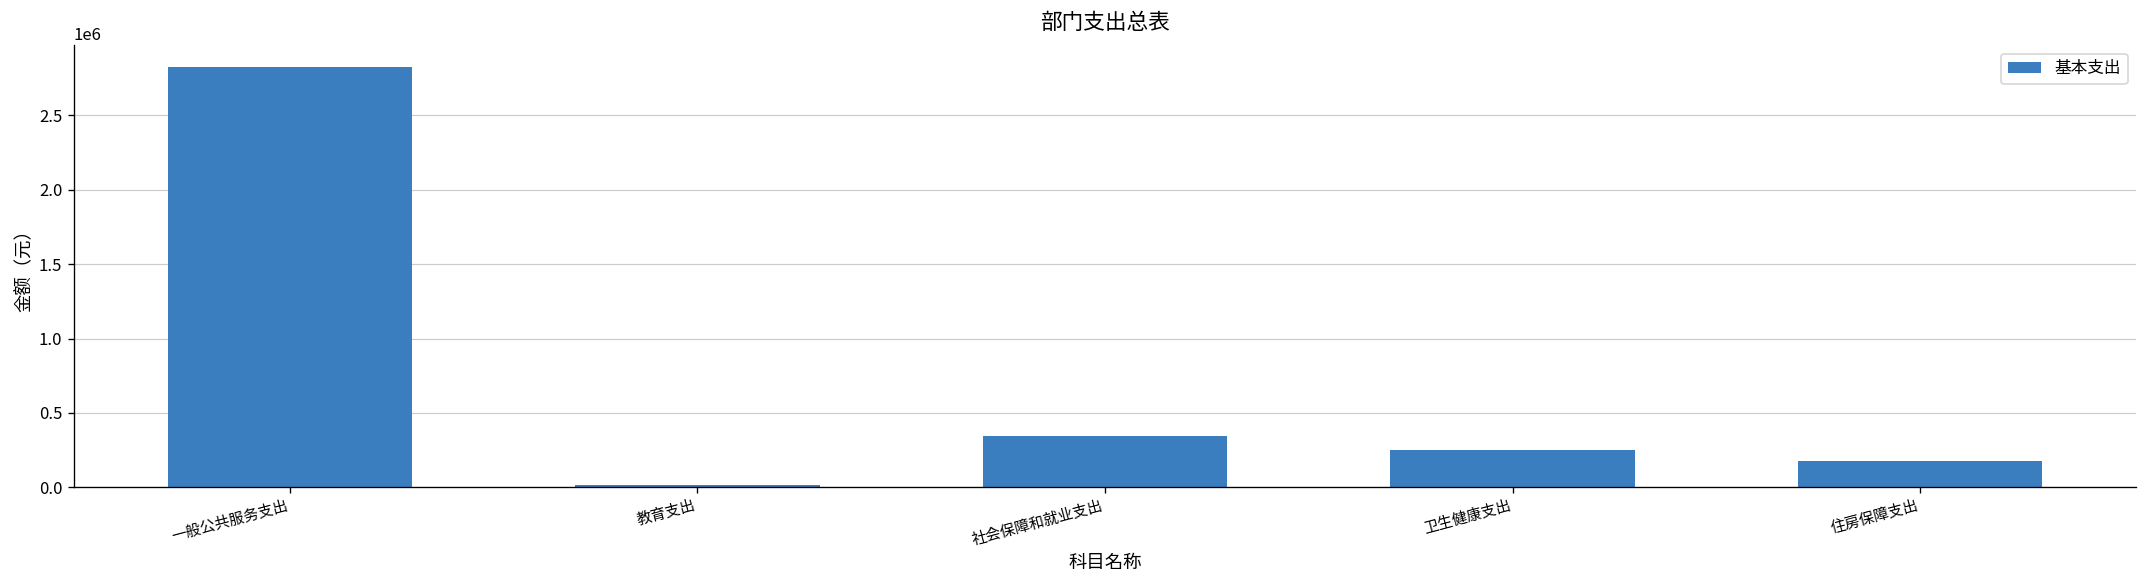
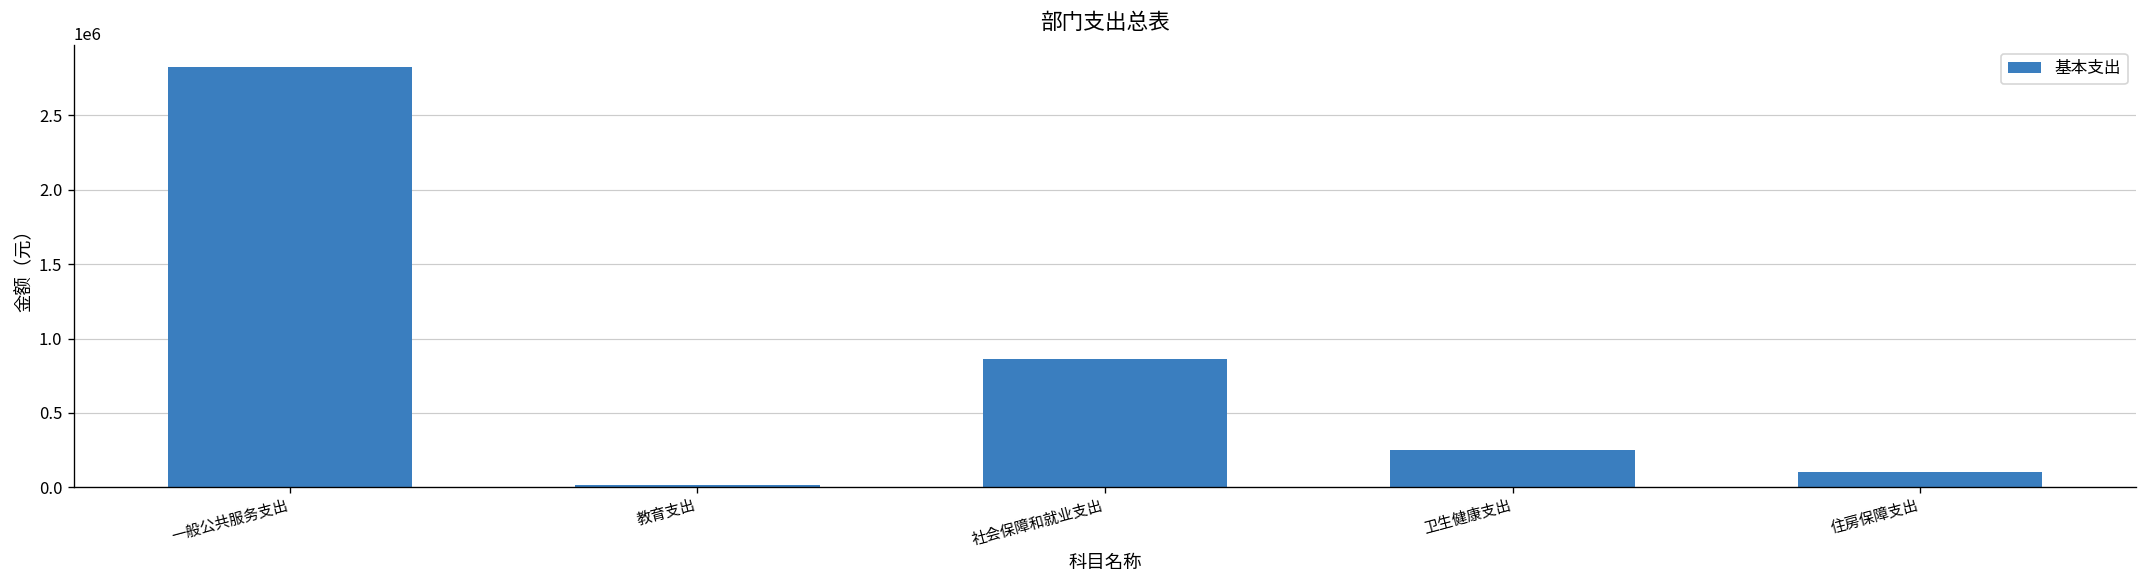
社会保障和就业支出: 350000 -> 860000
住房保障支出: 170000 -> 100000
